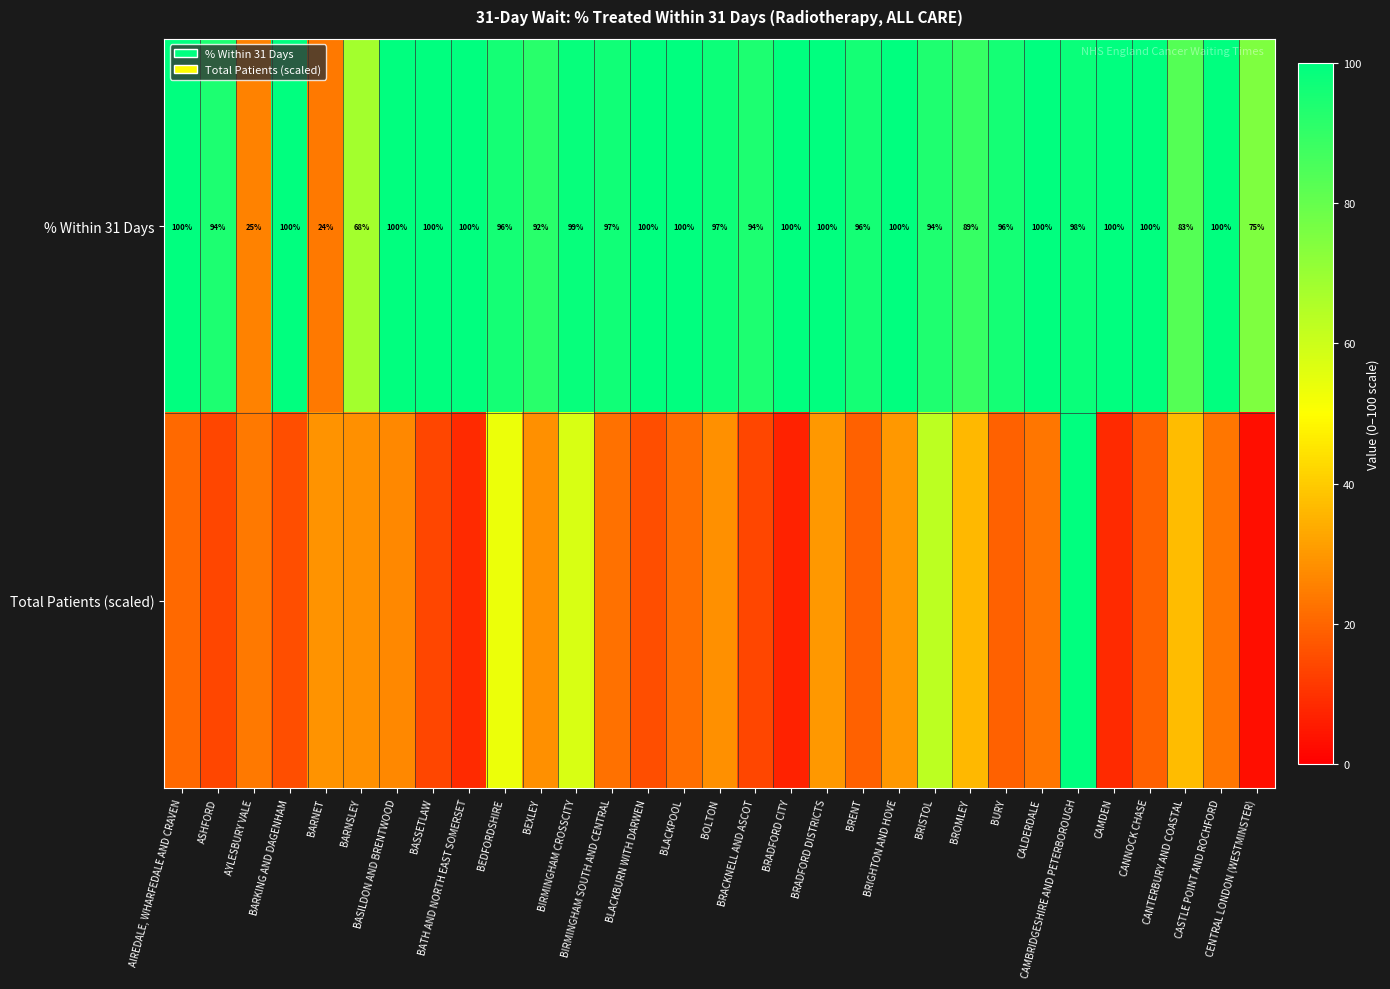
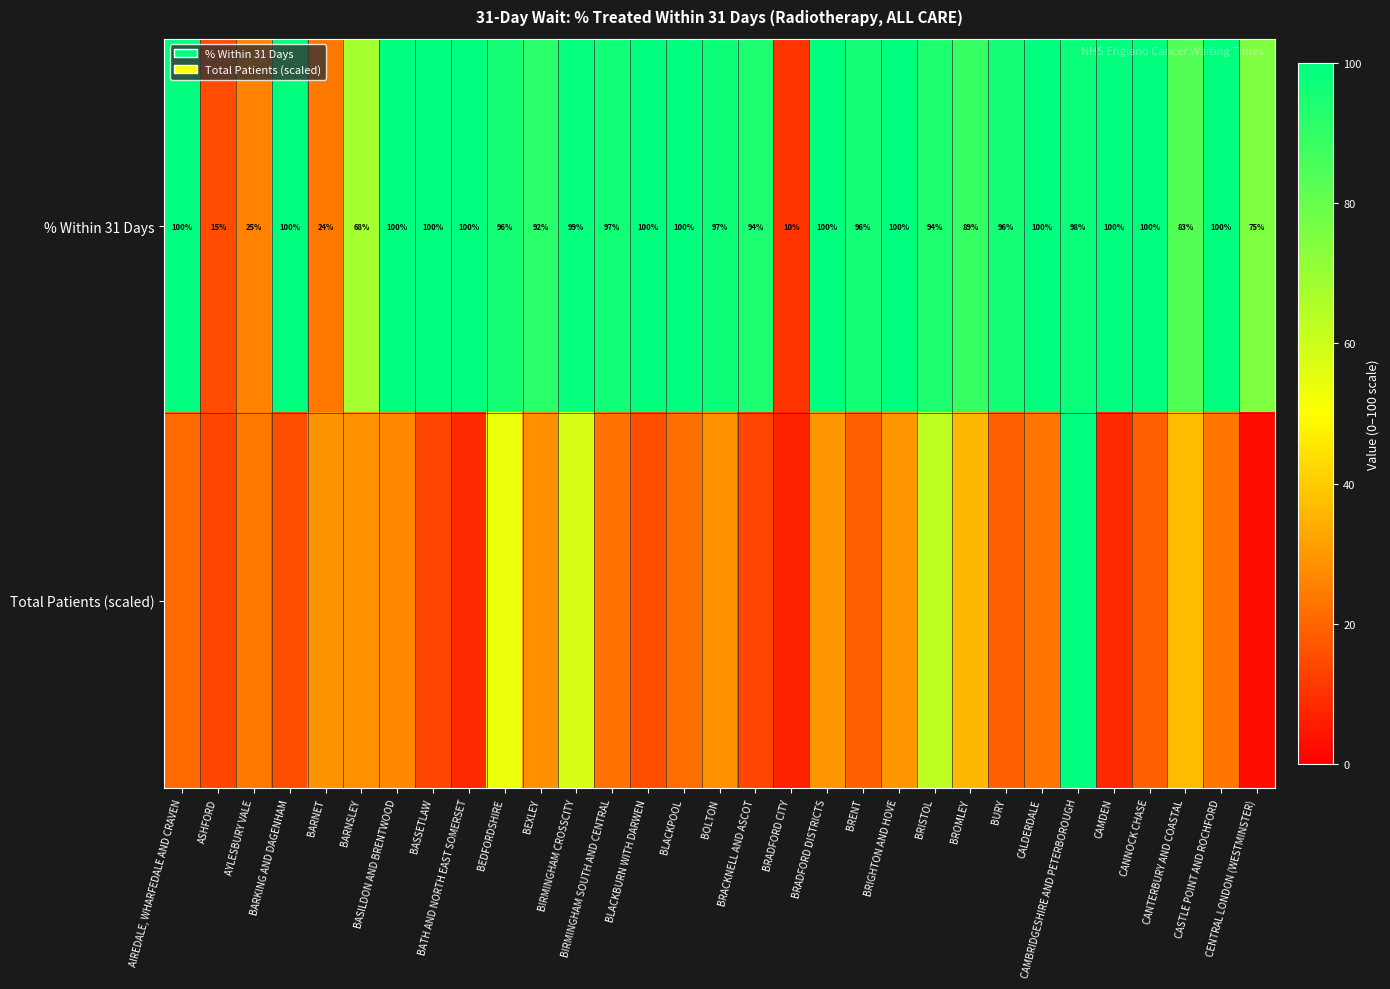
% Within 31 Days, ASHFORD: 94% -> 15%
% Within 31 Days, BRADFORD CITY: 100% -> 10%
